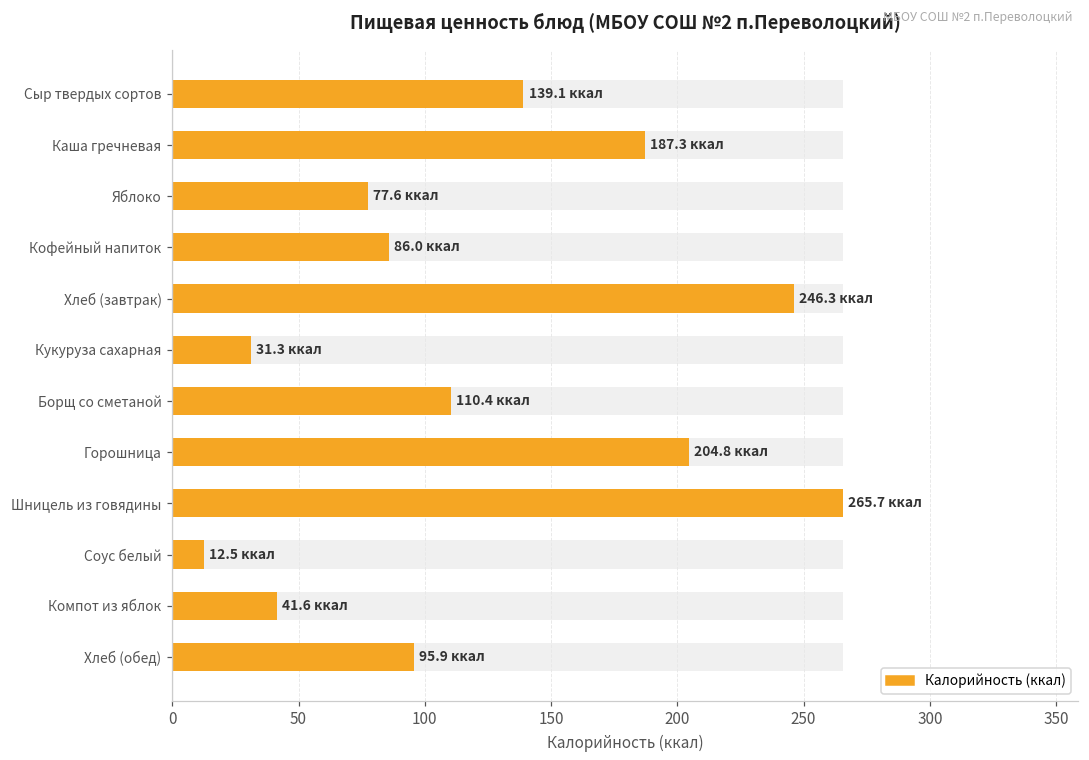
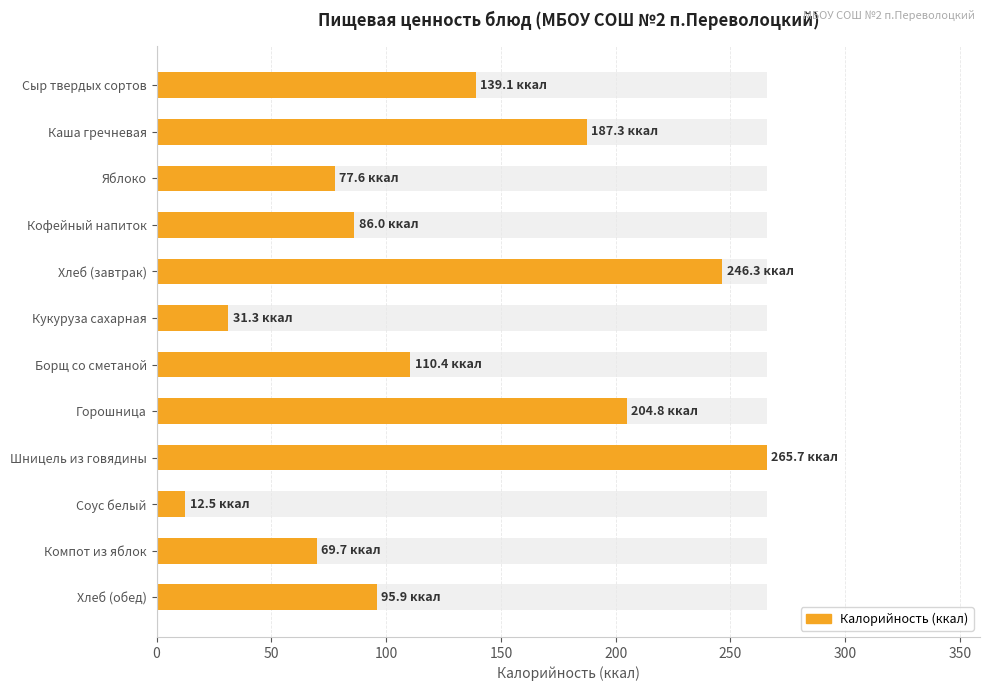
Калорийность (ккал), Компот из яблок: 41.6 -> 69.7
